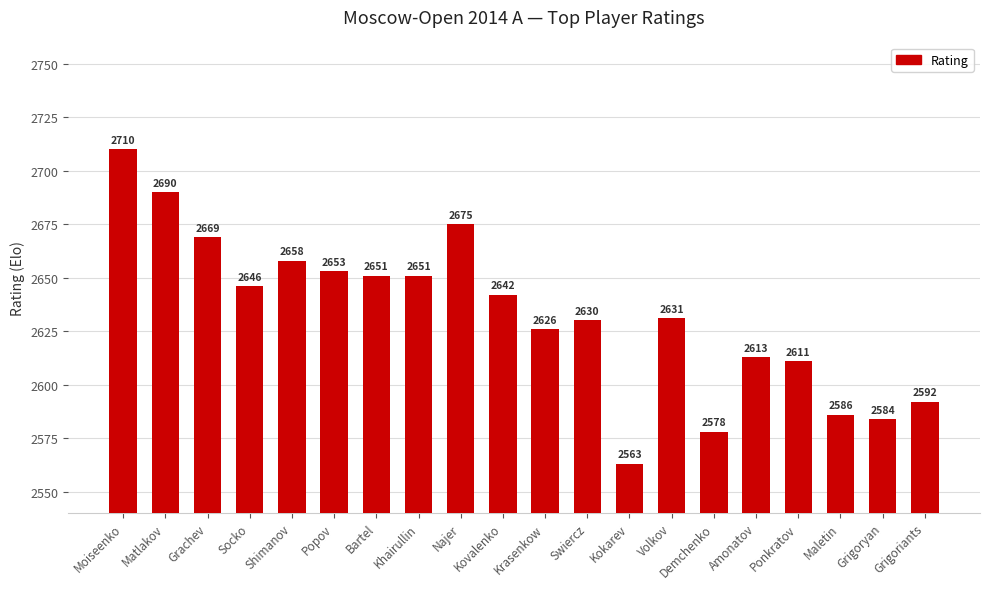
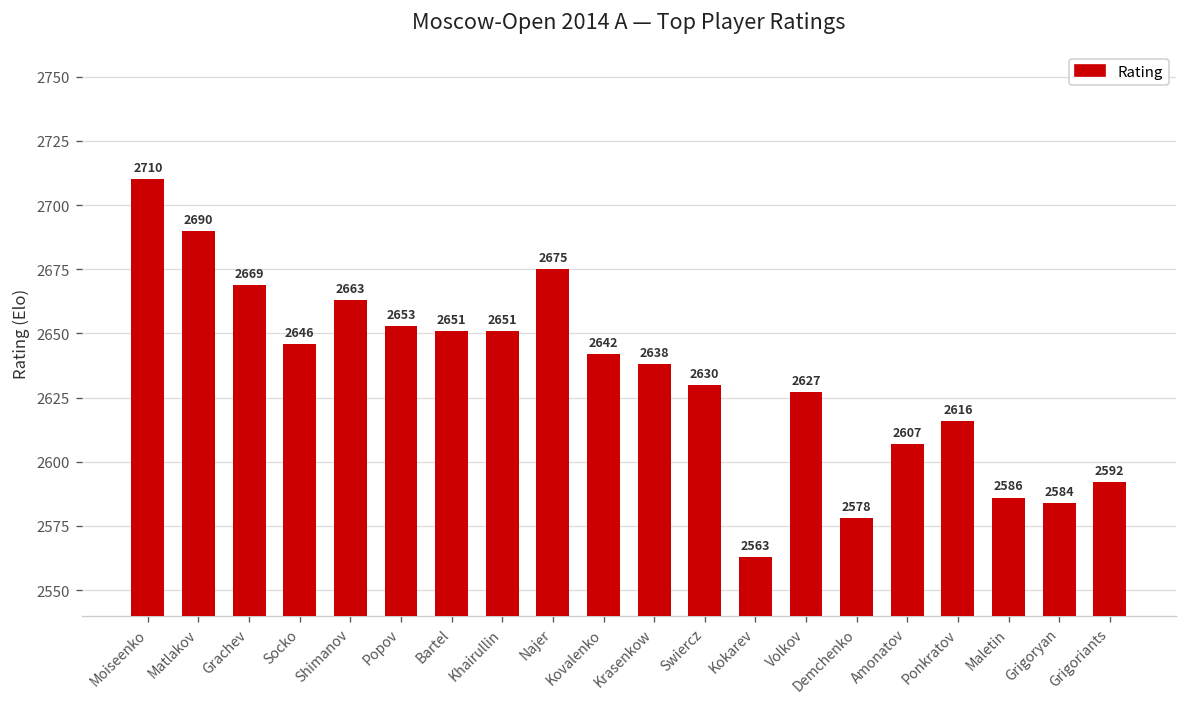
Shimanov: 2658 -> 2663
Krasenkow: 2626 -> 2638
Volkov: 2631 -> 2627
Amonatov: 2613 -> 2607
Ponkratov: 2611 -> 2616
